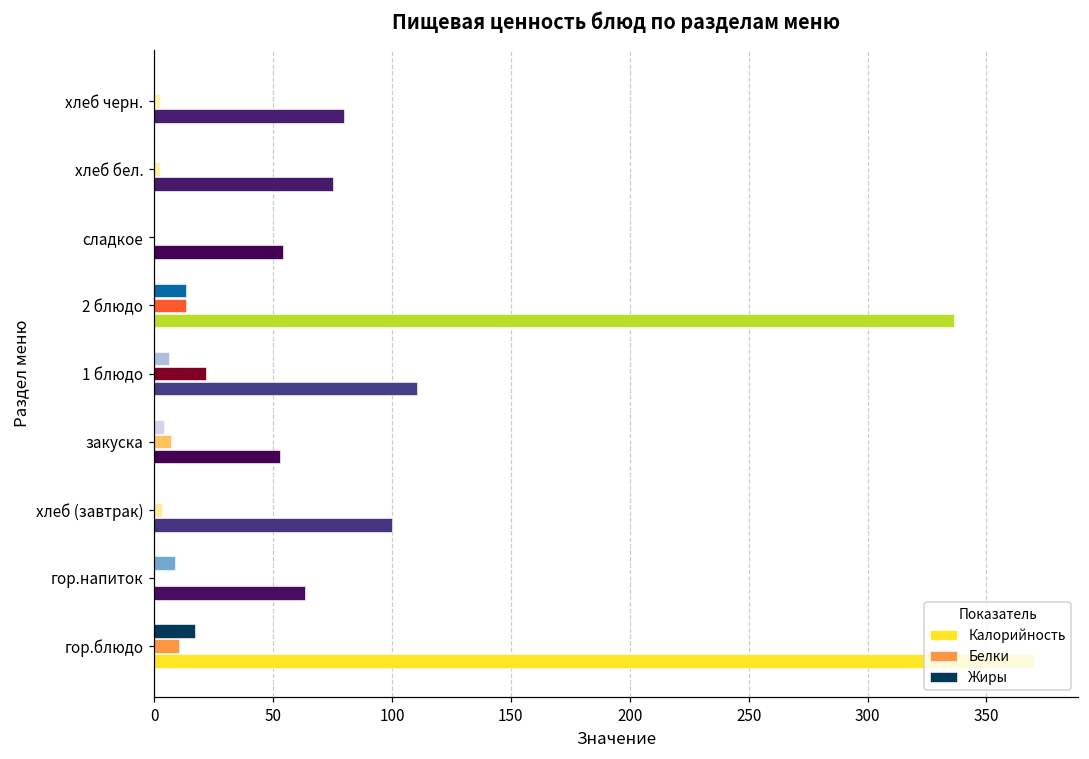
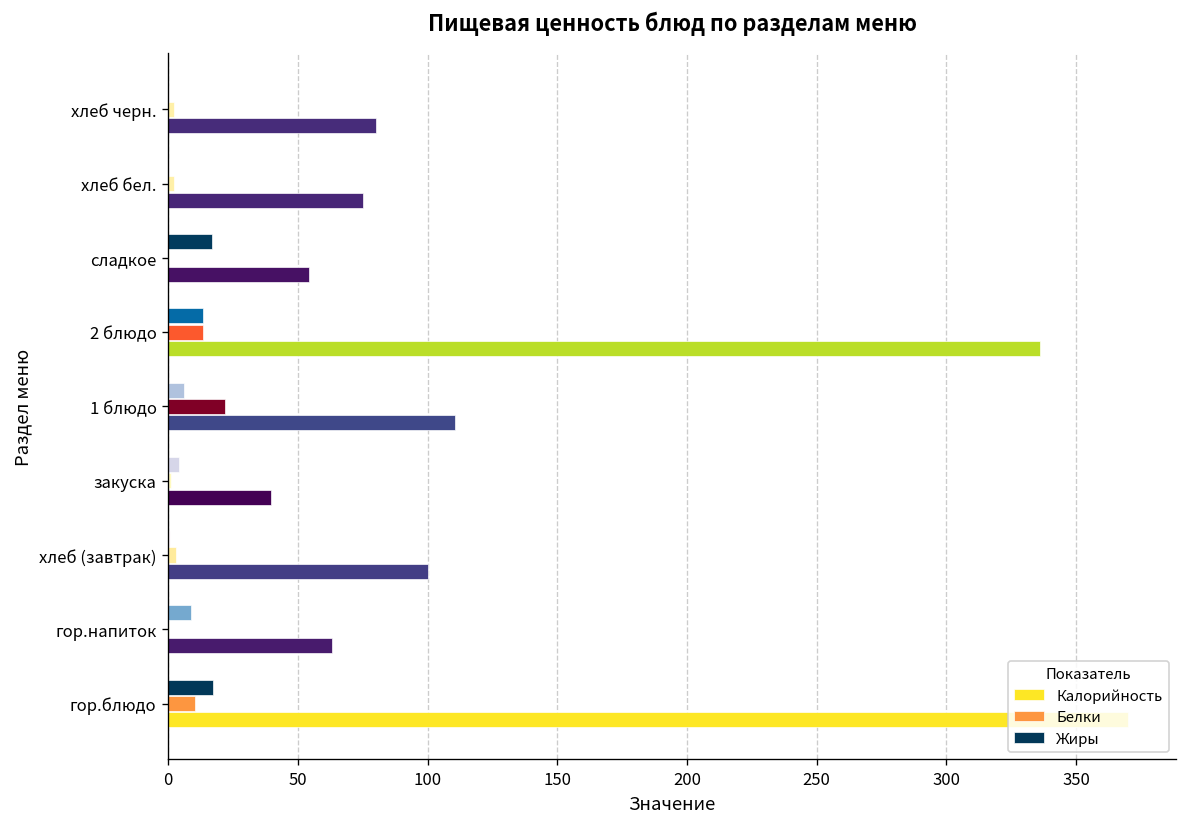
Жиры, сладкое: 0 -> 17
Белки, закуска: 7 -> 1
Калорийность, закуска: 53 -> 40
